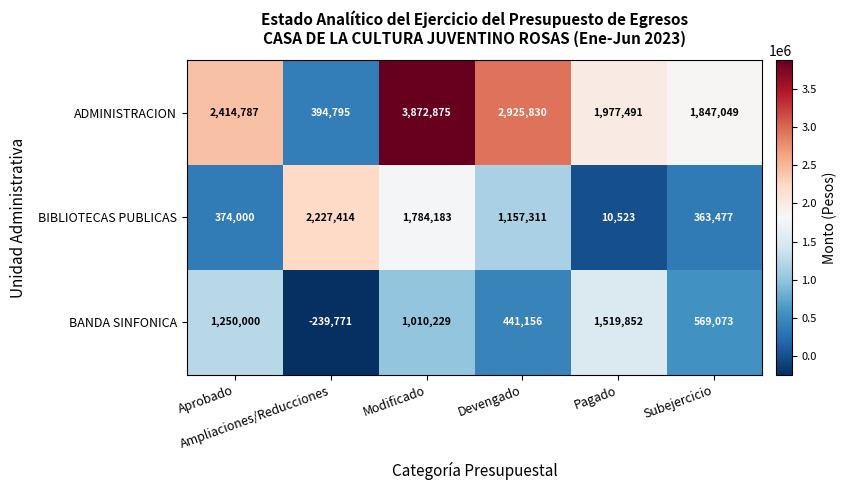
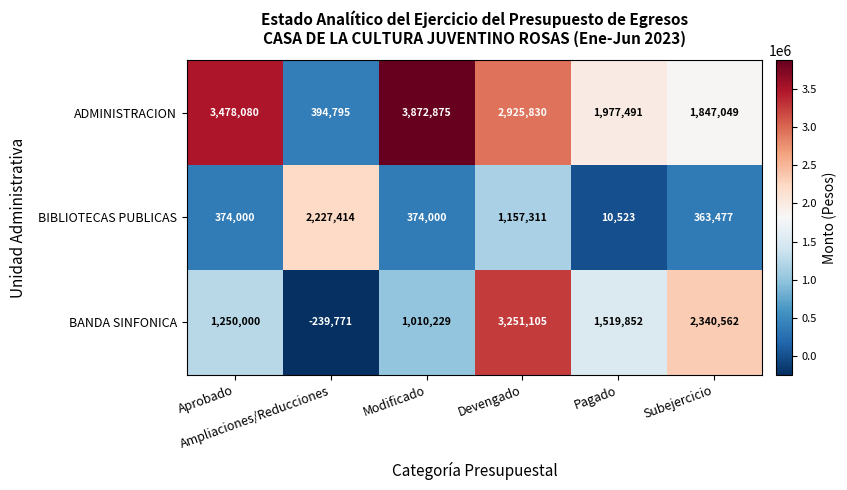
ADMINISTRACION, Aprobado: 2,414,787 -> 3,478,080
BIBLIOTECAS PUBLICAS, Modificado: 1,784,183 -> 374,000
BANDA SINFONICA, Devengado: 441,156 -> 3,251,105
BANDA SINFONICA, Subejercicio: 569,073 -> 2,340,562
